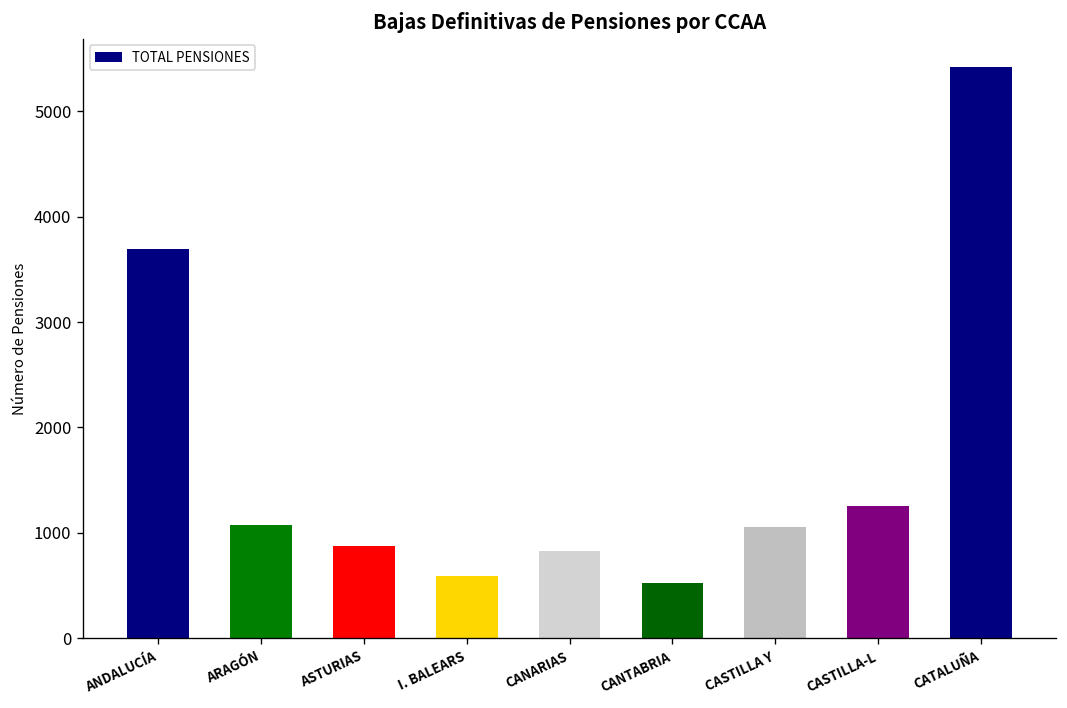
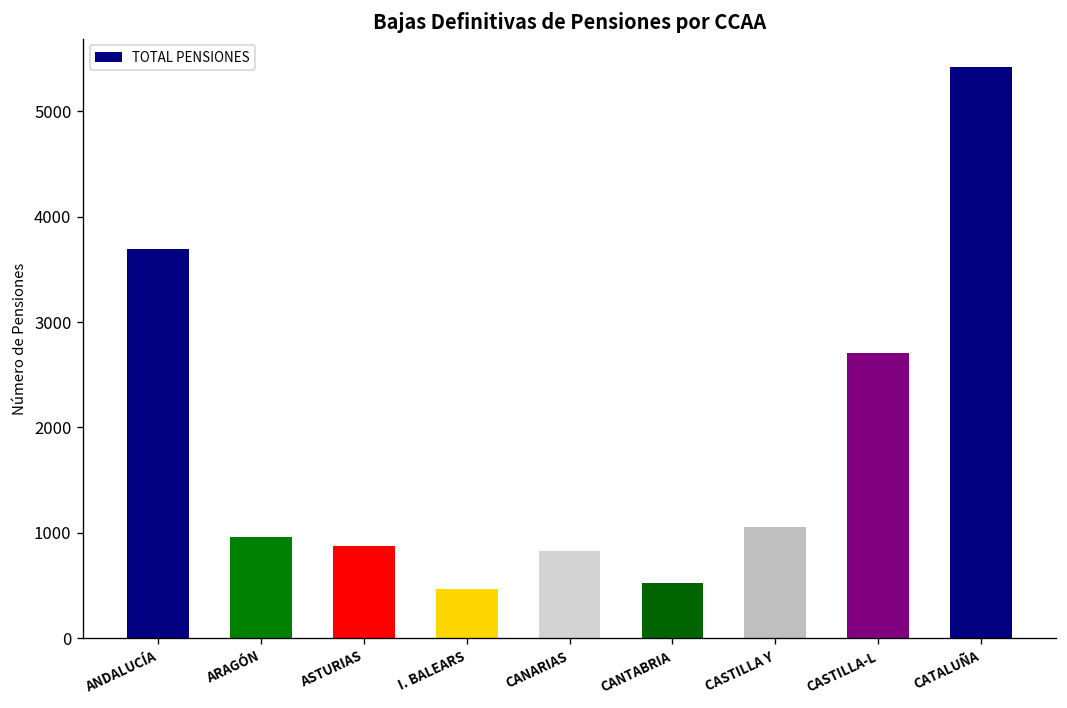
ARAGÓN: 1100 -> 1000
I. BALEARS: 600 -> 500
CASTILLA-L: 1300 -> 2700
